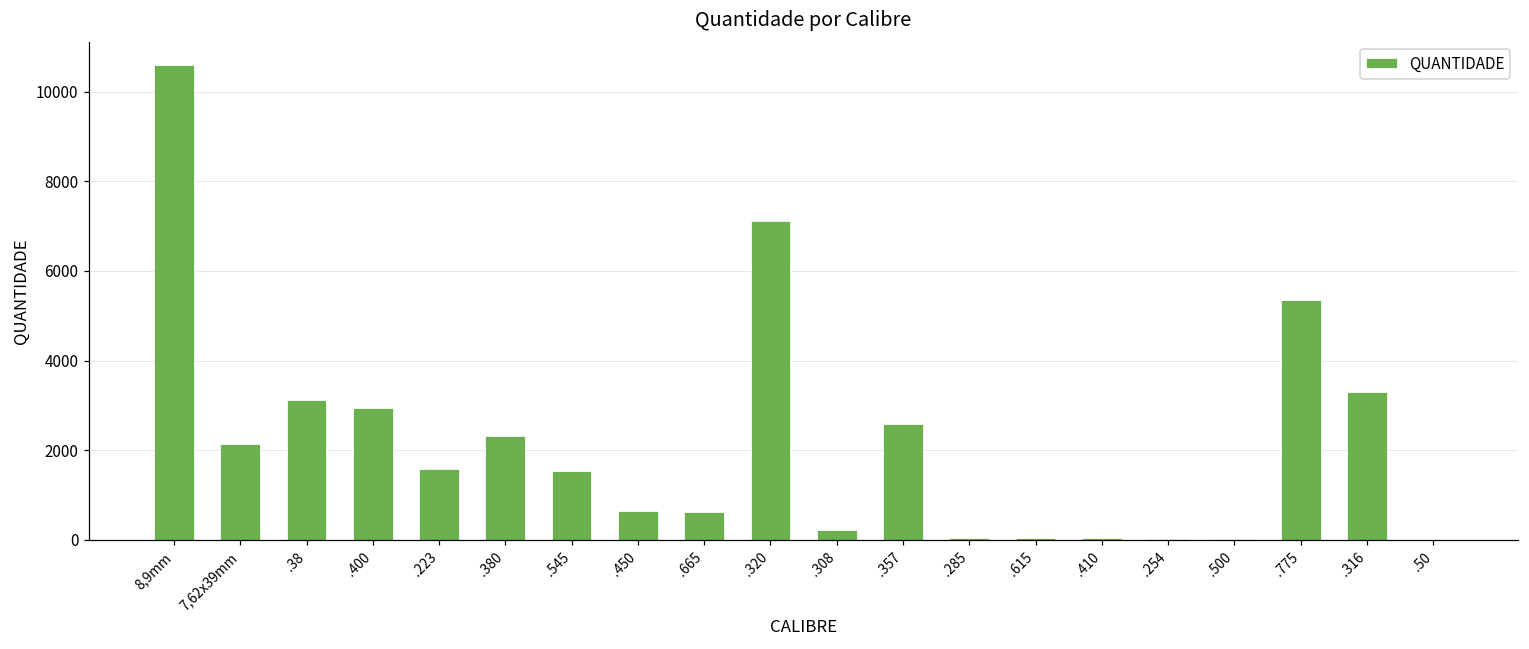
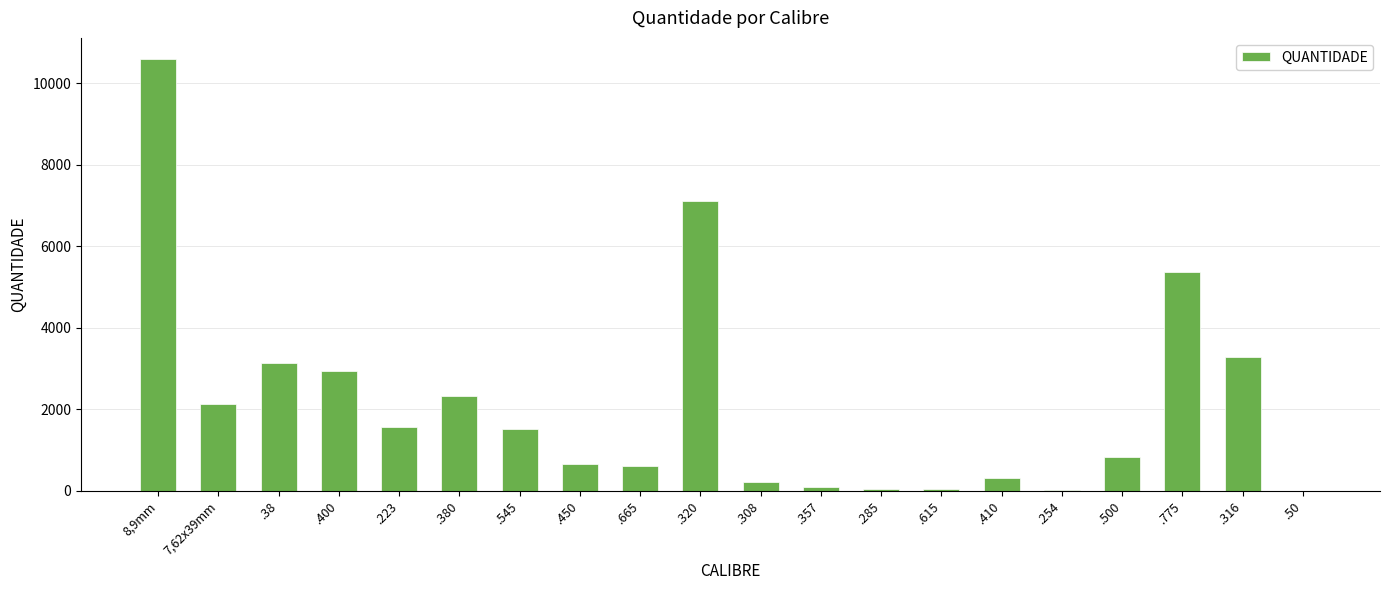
.357: 2600 -> 100
.410: 0 -> 300
.500: 0 -> 800
